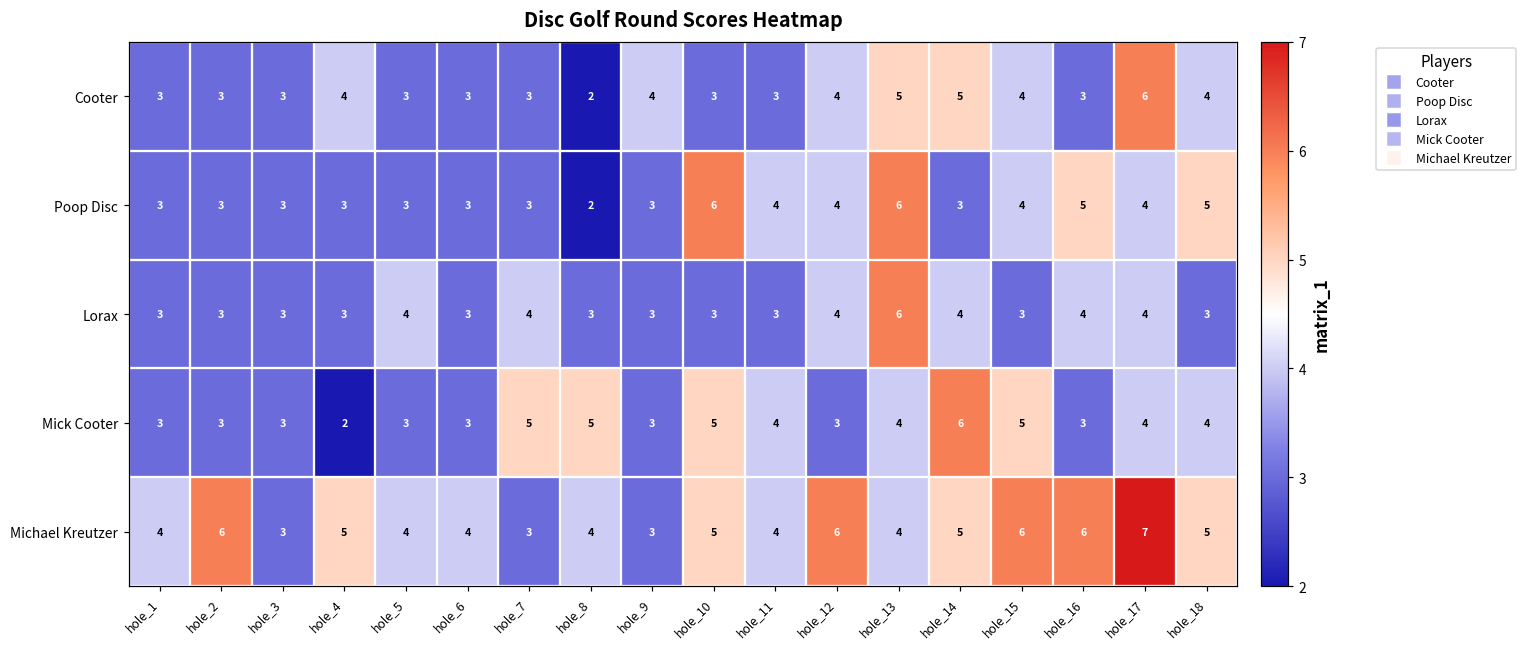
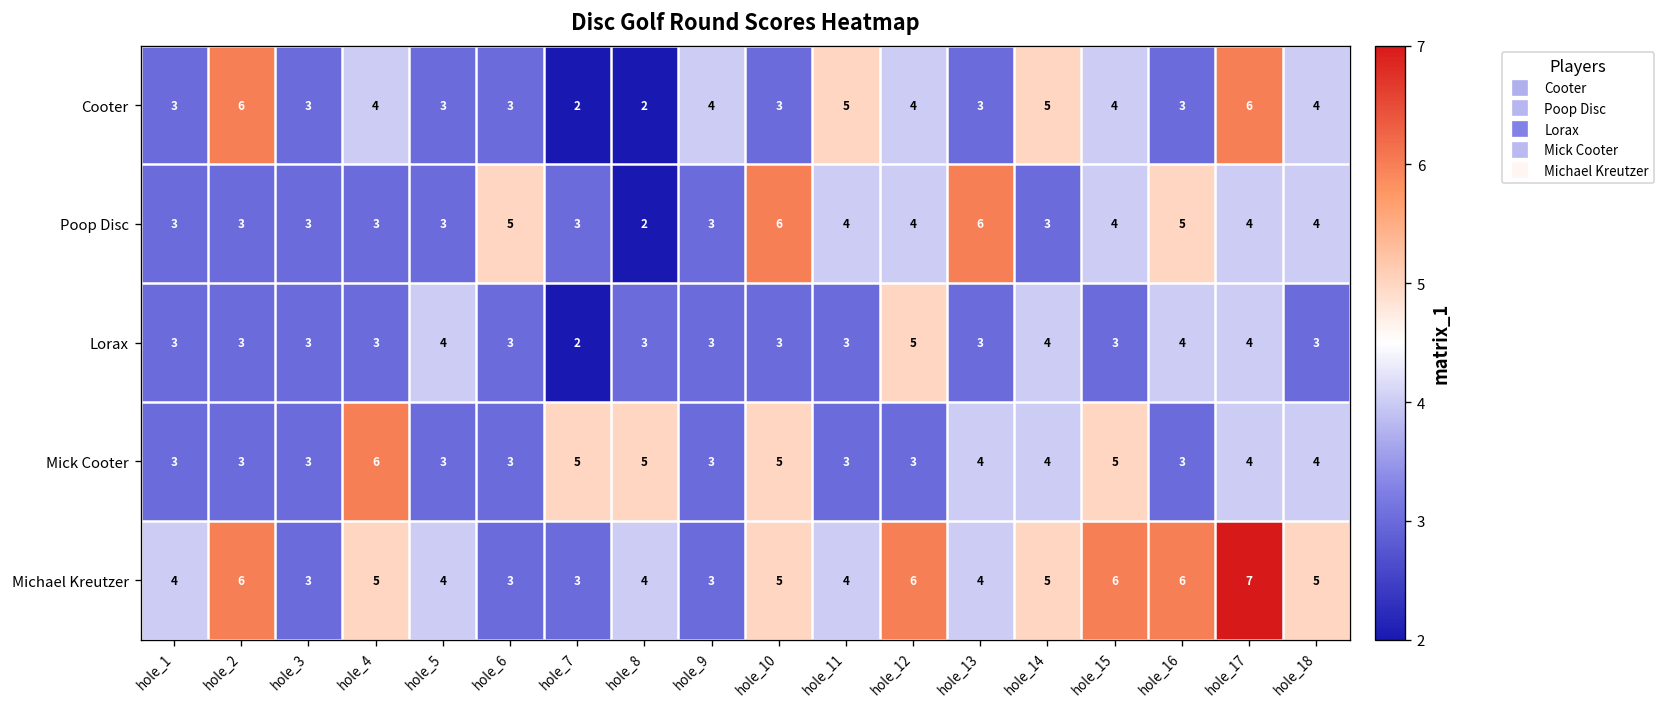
Cooter, hole_2: 3 -> 6
Cooter, hole_7: 3 -> 2
Cooter, hole_11: 3 -> 5
Cooter, hole_13: 5 -> 3
Poop Disc, hole_6: 3 -> 5
Poop Disc, hole_18: 5 -> 4
Lorax, hole_7: 4 -> 2
Lorax, hole_12: 4 -> 5
Lorax, hole_13: 6 -> 3
Mick Cooter, hole_4: 2 -> 6
Mick Cooter, hole_11: 4 -> 3
Mick Cooter, hole_14: 6 -> 4
Michael Kreutzer, hole_6: 4 -> 3
